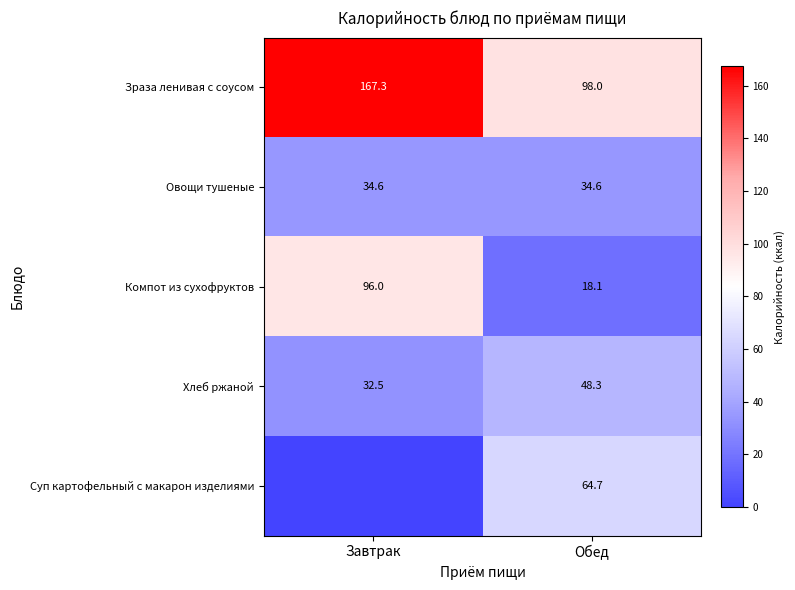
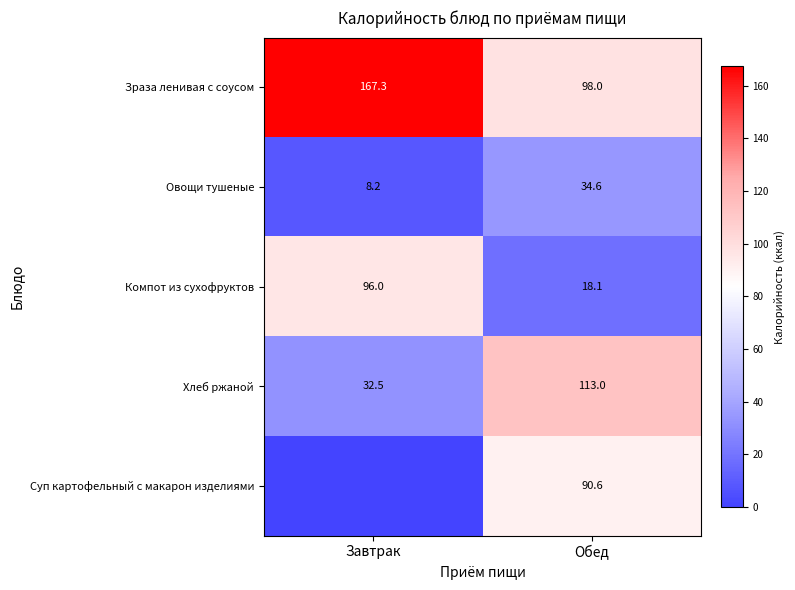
Овощи тушеные, Завтрак: 34.6 -> 8.2
Хлеб ржаной, Обед: 48.3 -> 113.0
Суп картофельный с макарон изделиями, Обед: 64.7 -> 90.6
